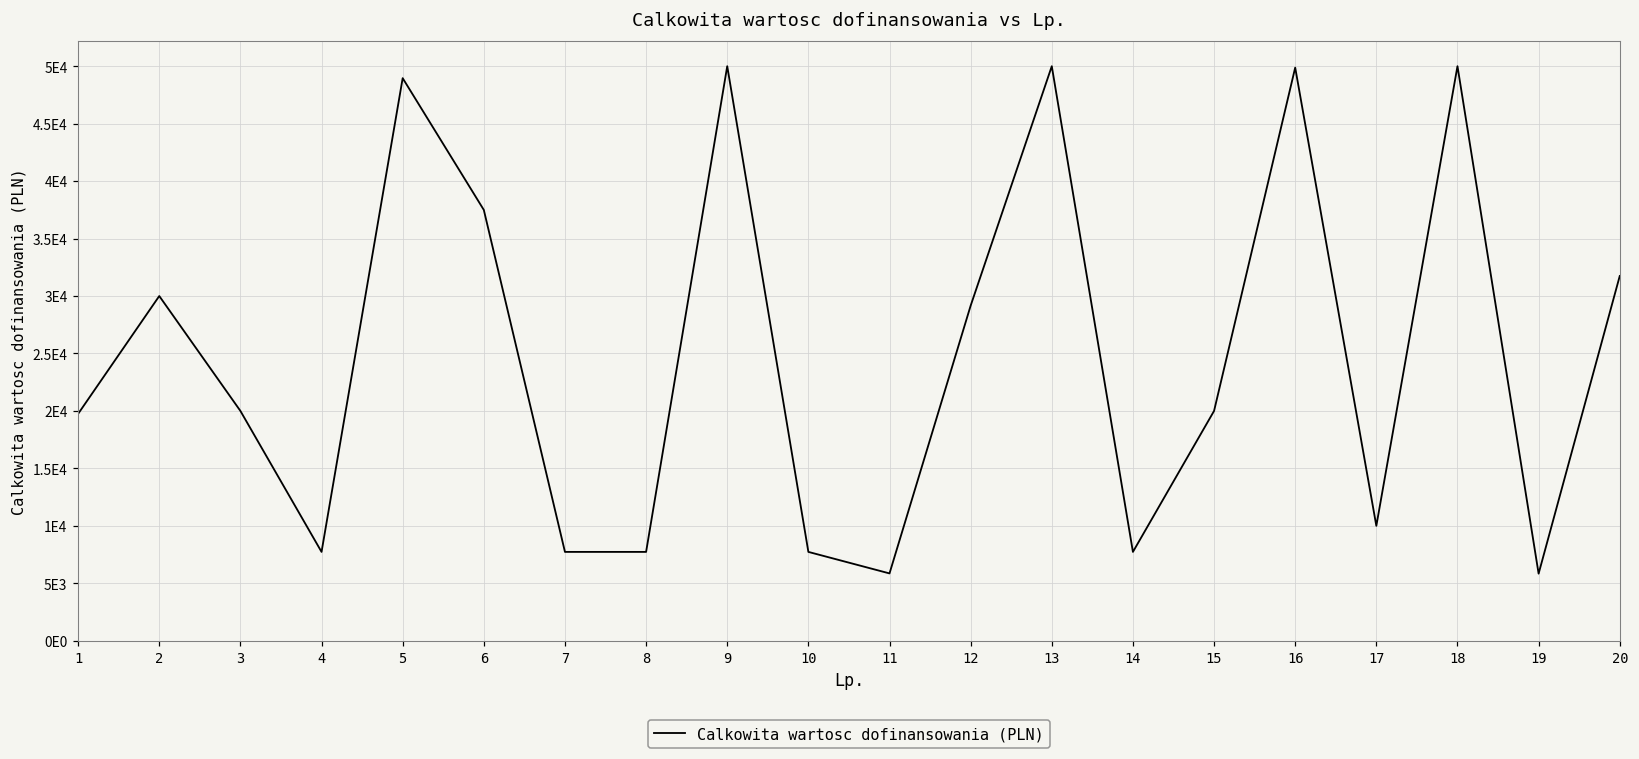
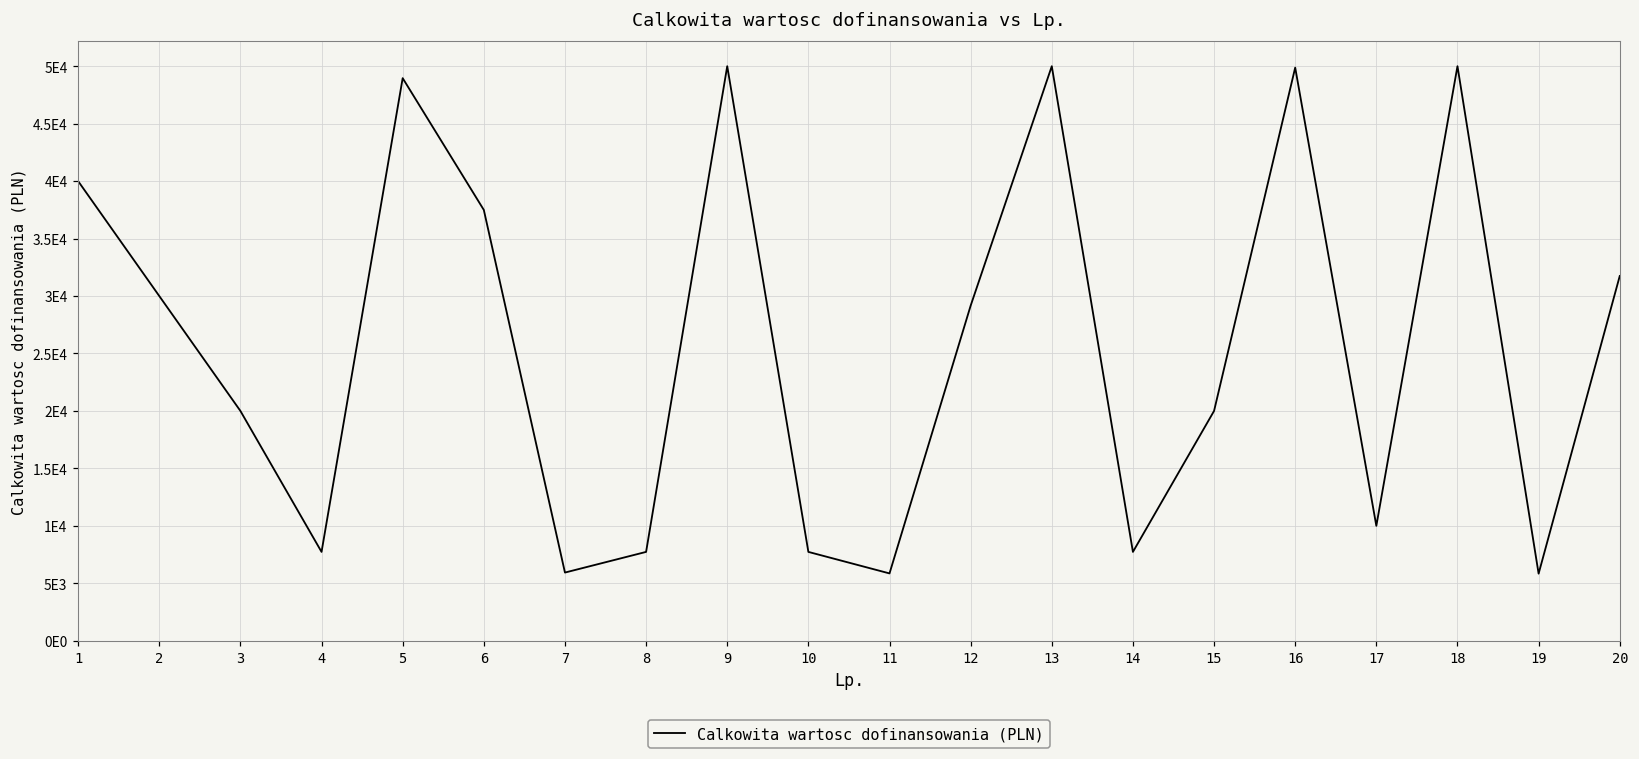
1: 19700 -> 40000
7: 7700 -> 5900
